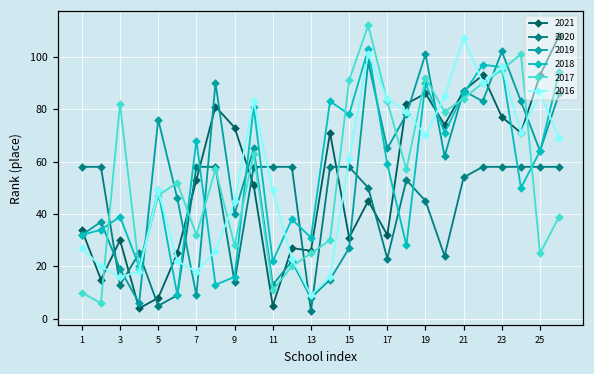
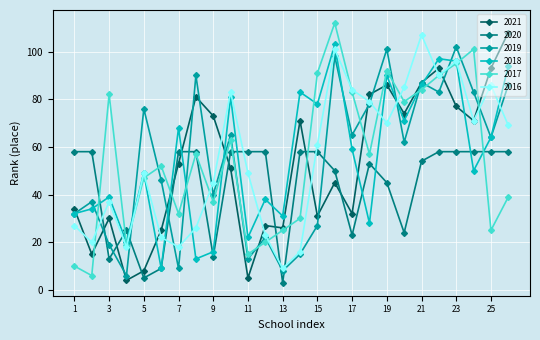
2016, 3: 16 -> 37
2017, 9: 28 -> 37
2017, 11: 11 -> 15
